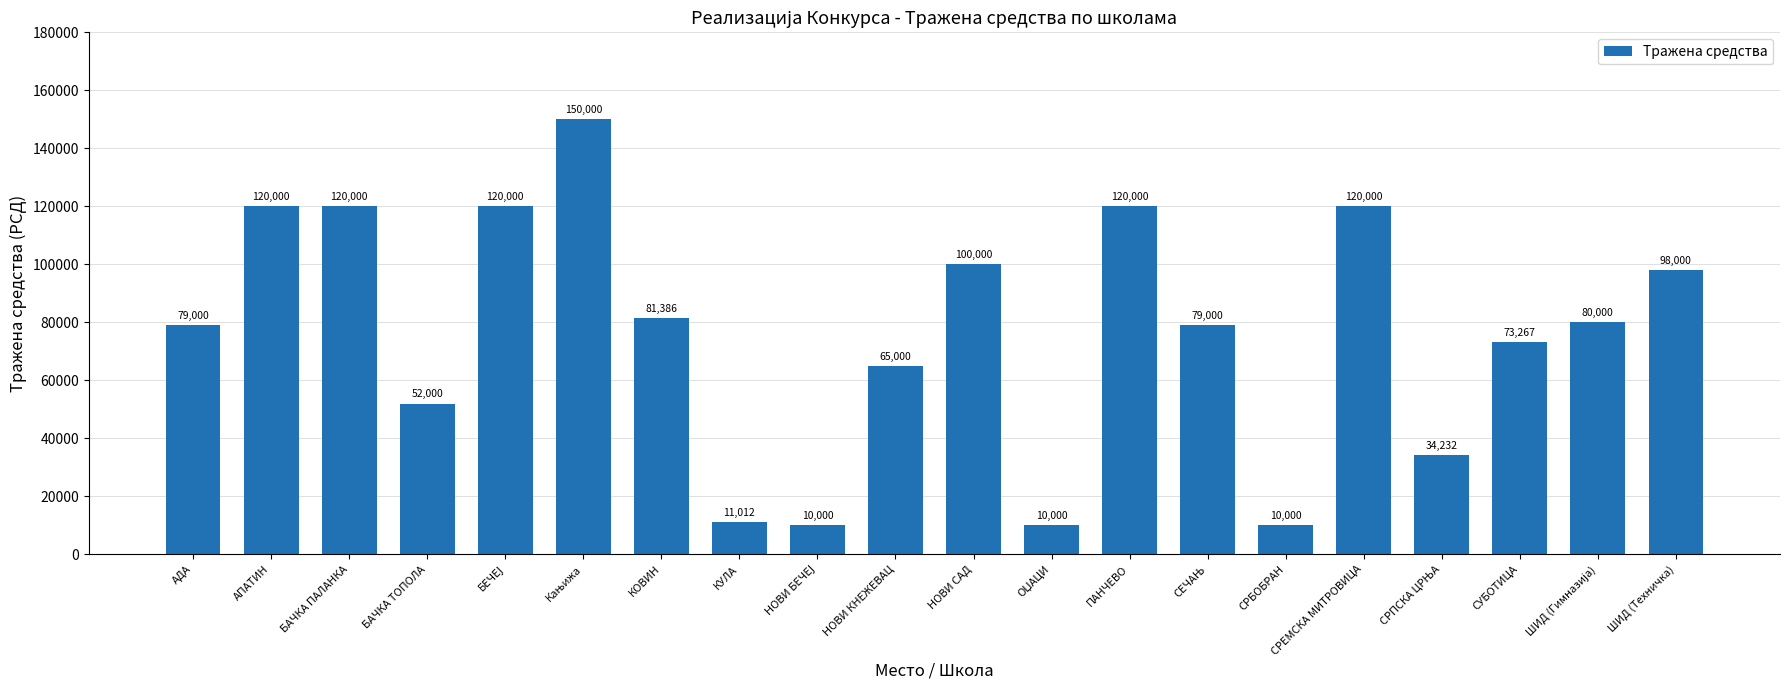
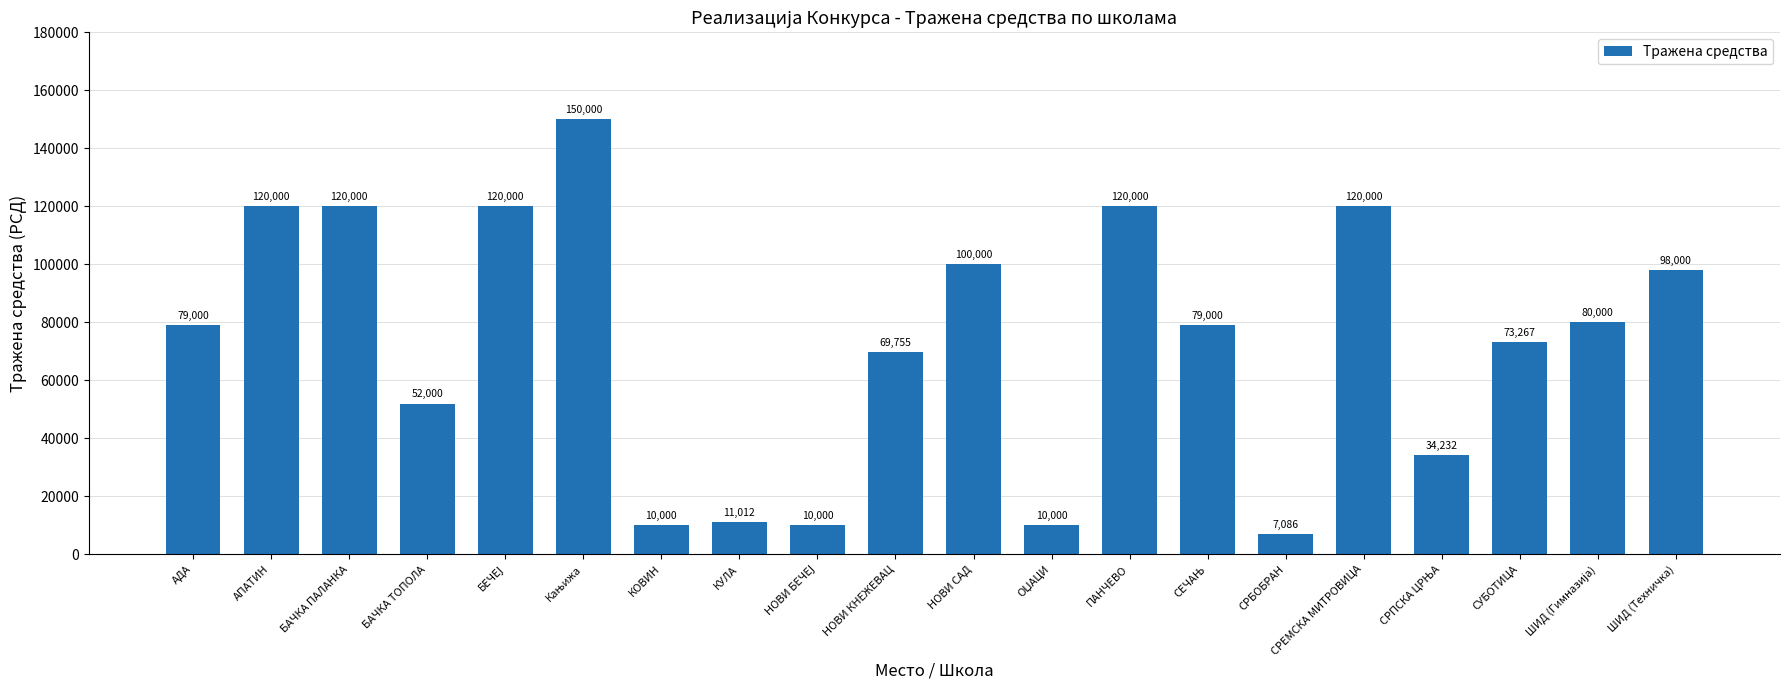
КОВИН: 81,386 -> 10,000
НОВИ КНЕЖЕВАЦ: 65,000 -> 69,755
СРБОБРАН: 10,000 -> 7,086
